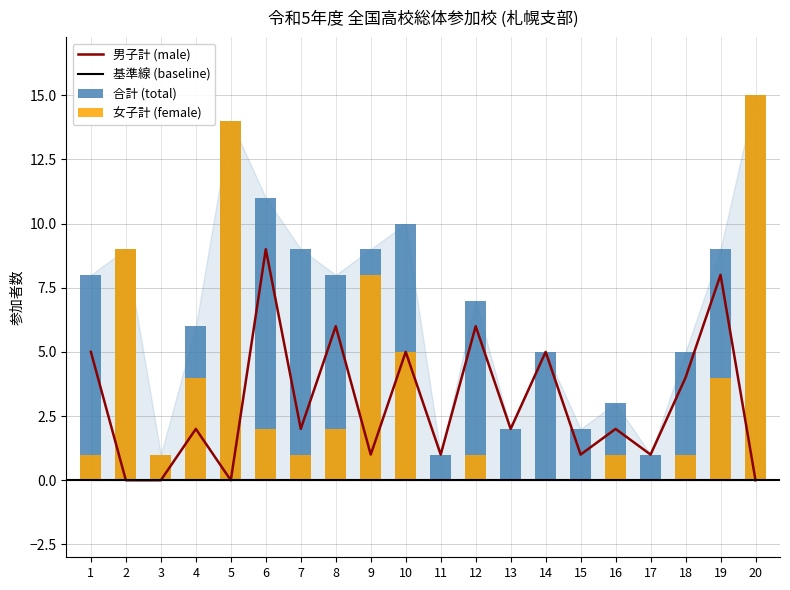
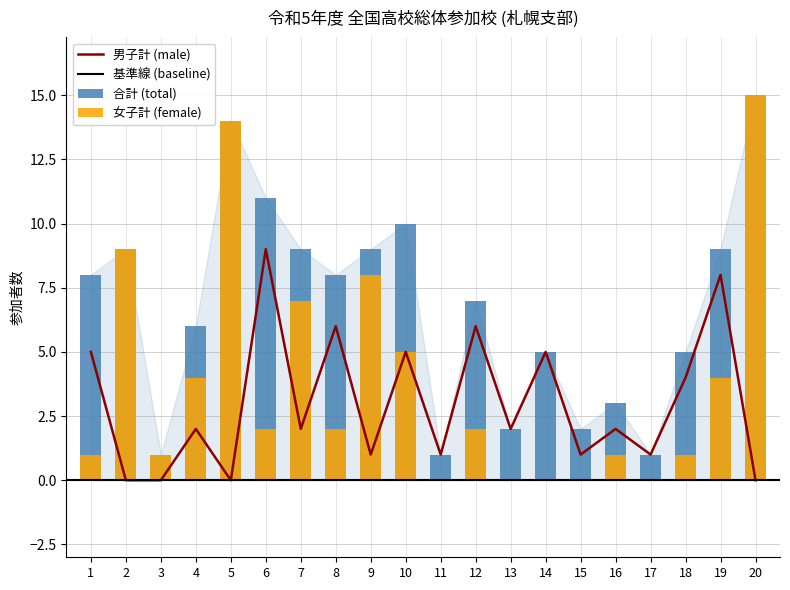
女子計 (female), 7: 1 -> 7
女子計 (female), 12: 1 -> 2
